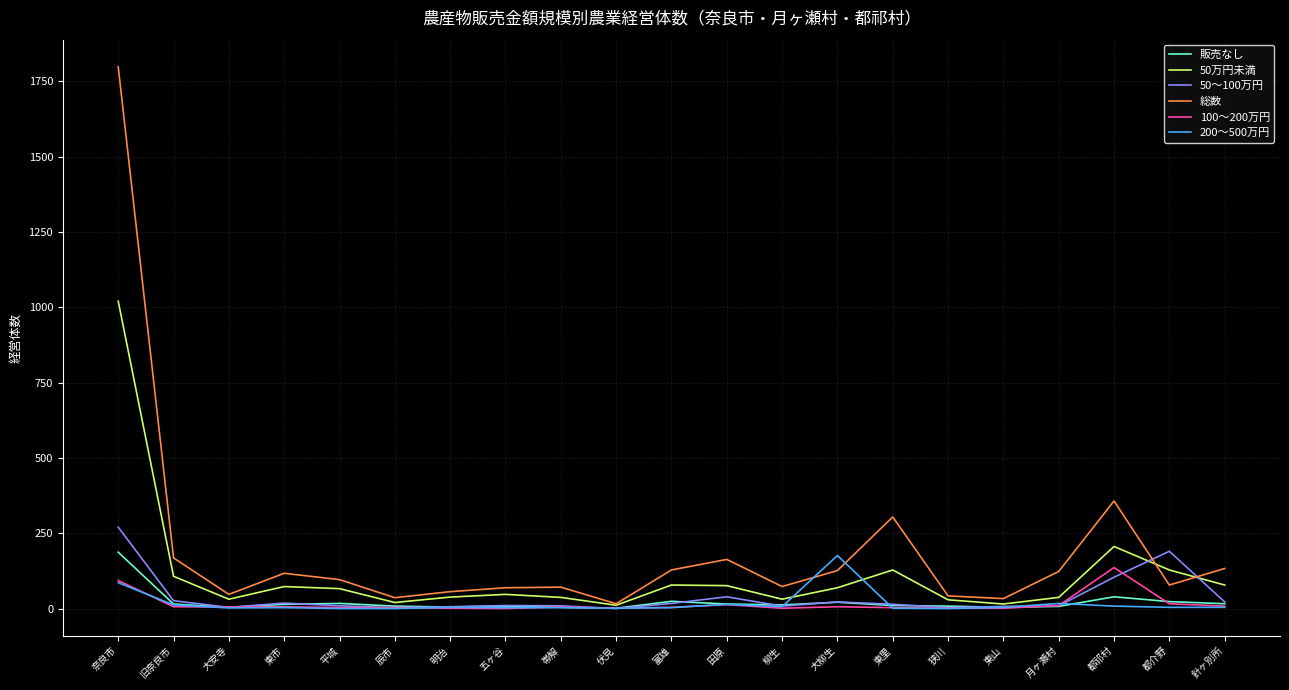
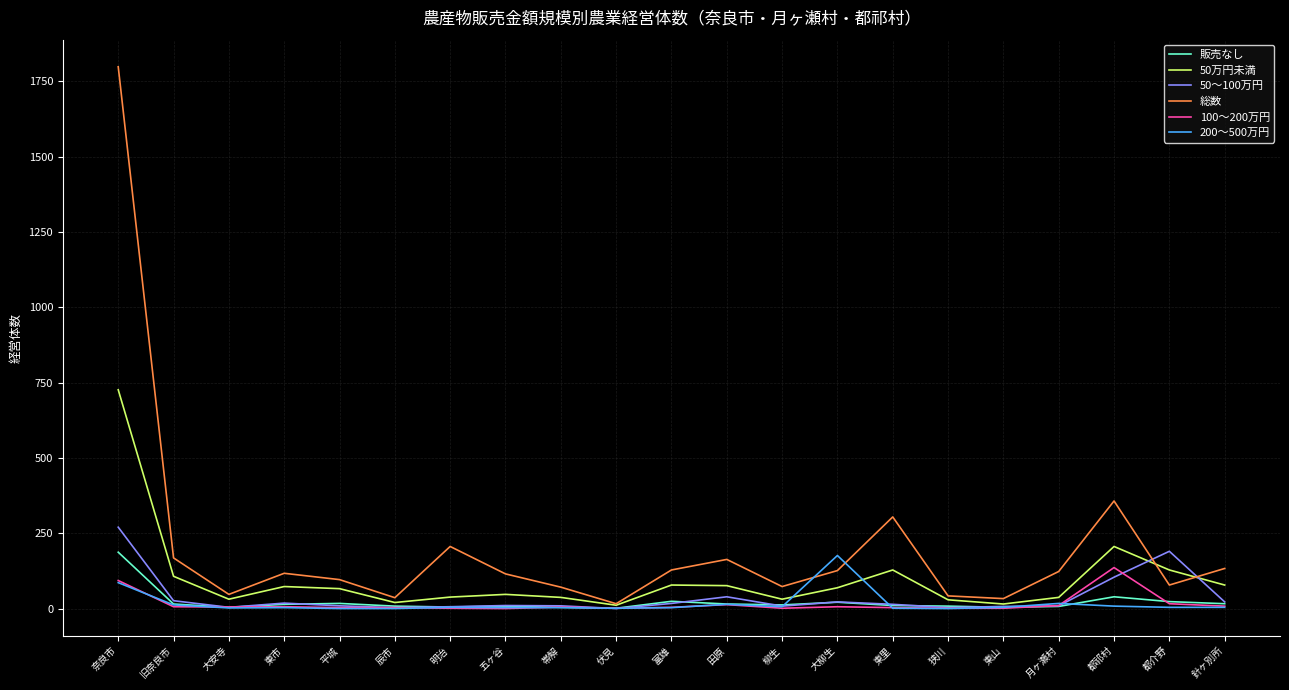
50万円未満, 奈良市: 1020 -> 730
総数, 明治: 60 -> 210
総数, 五ヶ谷: 70 -> 120
